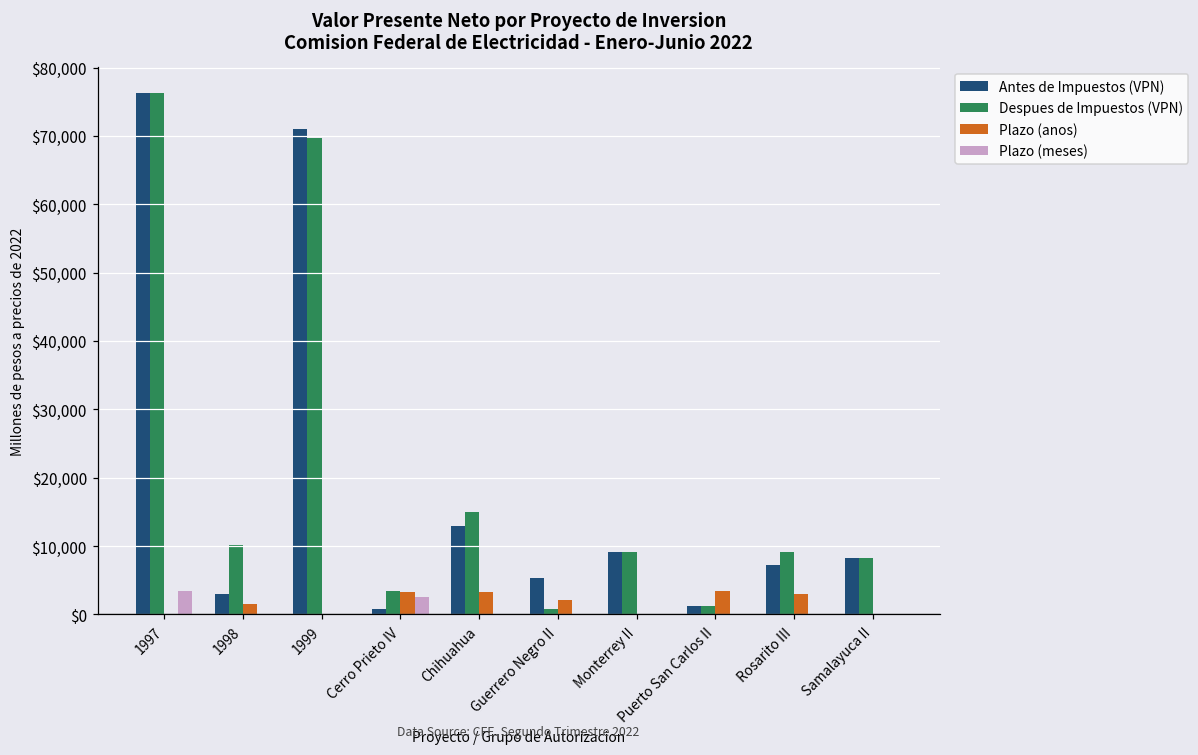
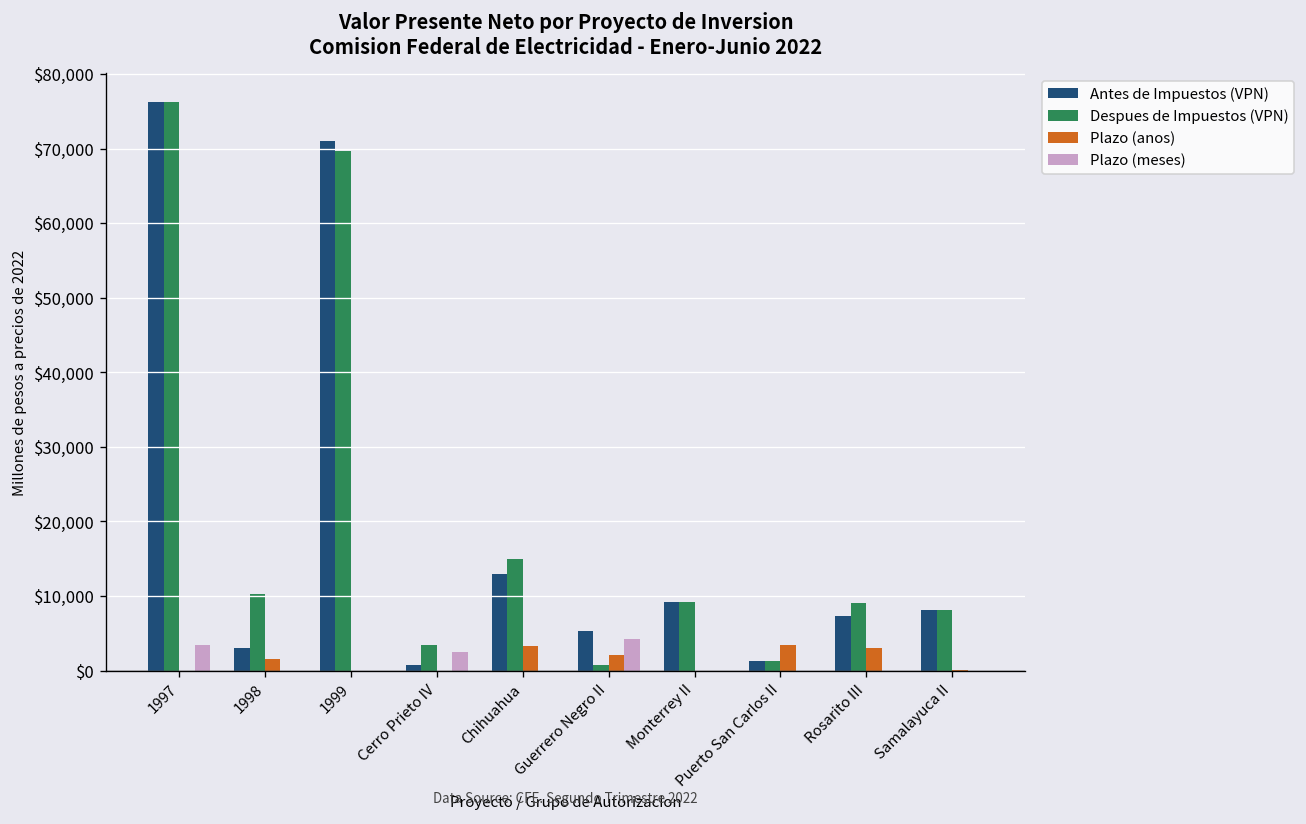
Plazo (anos), Cerro Prieto IV: $3,000 -> $0
Plazo (meses), Guerrero Negro II: $0 -> $4,000
